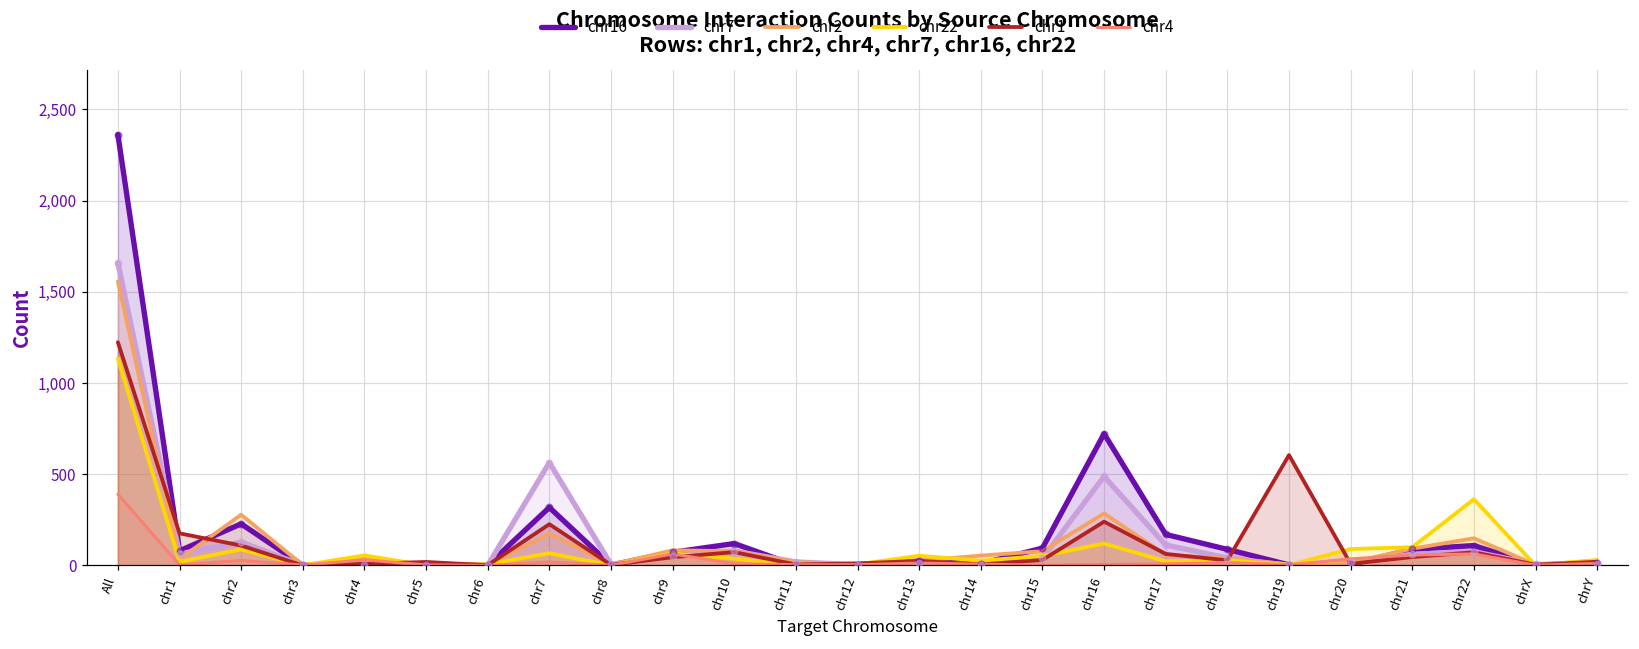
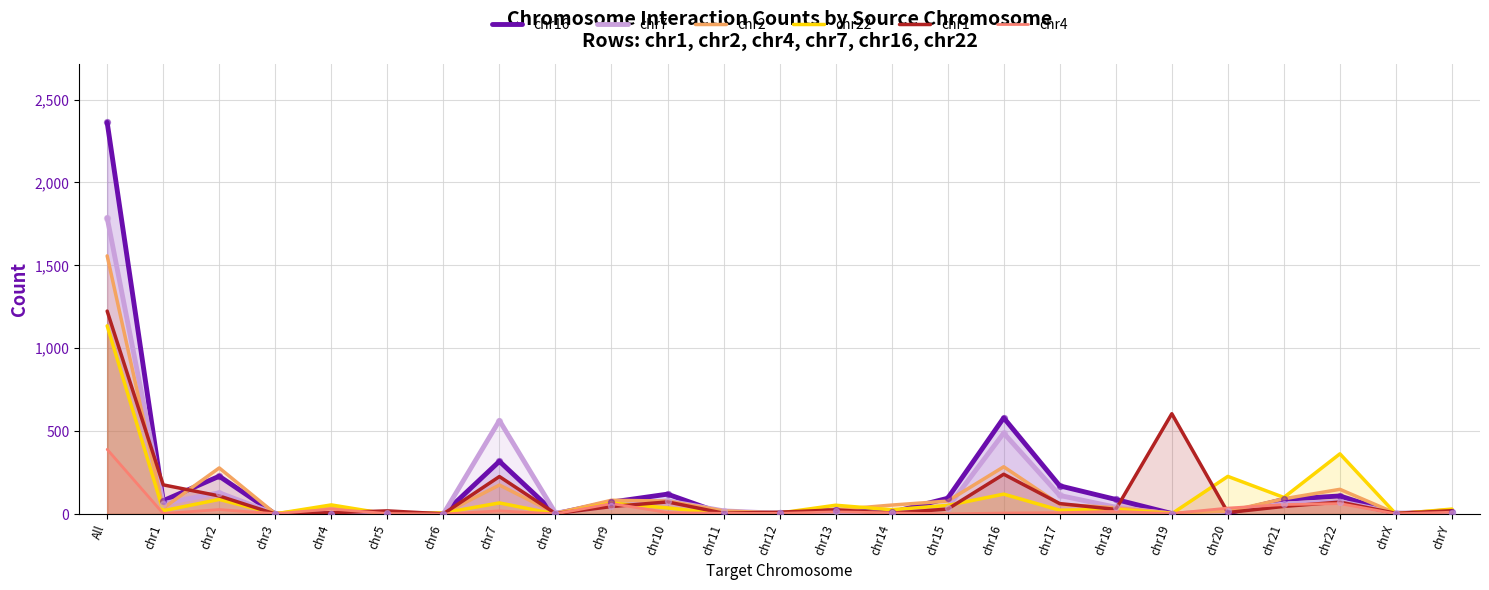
chr7, All: 1,660 -> 1,790
chr16, chr16: 720 -> 580
chr22, chr20: 90 -> 230
